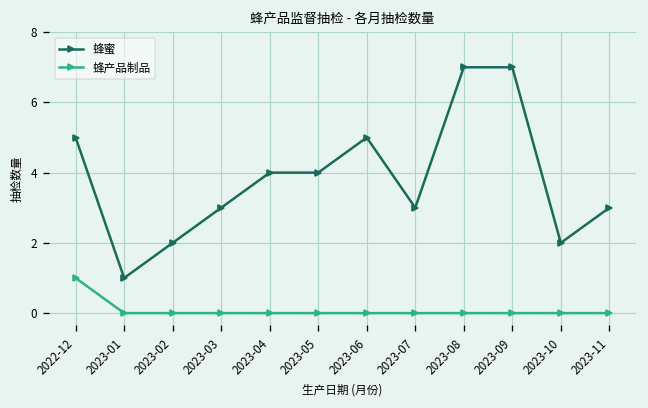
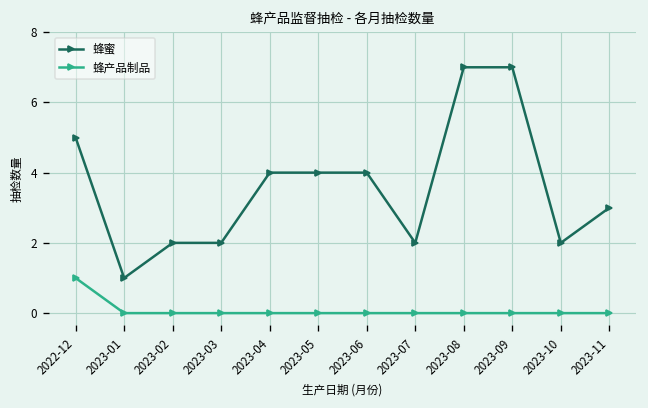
蜂蜜, 2023-03: 3 -> 2
蜂蜜, 2023-06: 5 -> 4
蜂蜜, 2023-07: 3 -> 2
